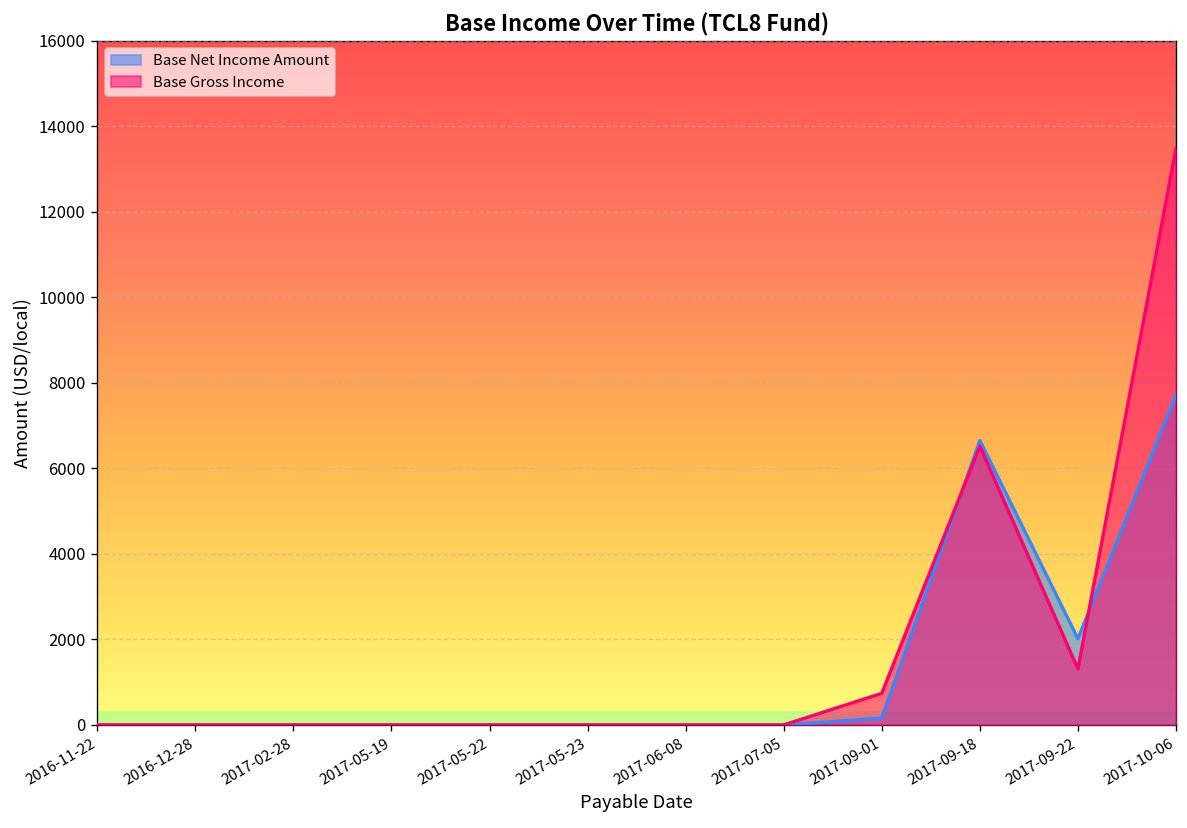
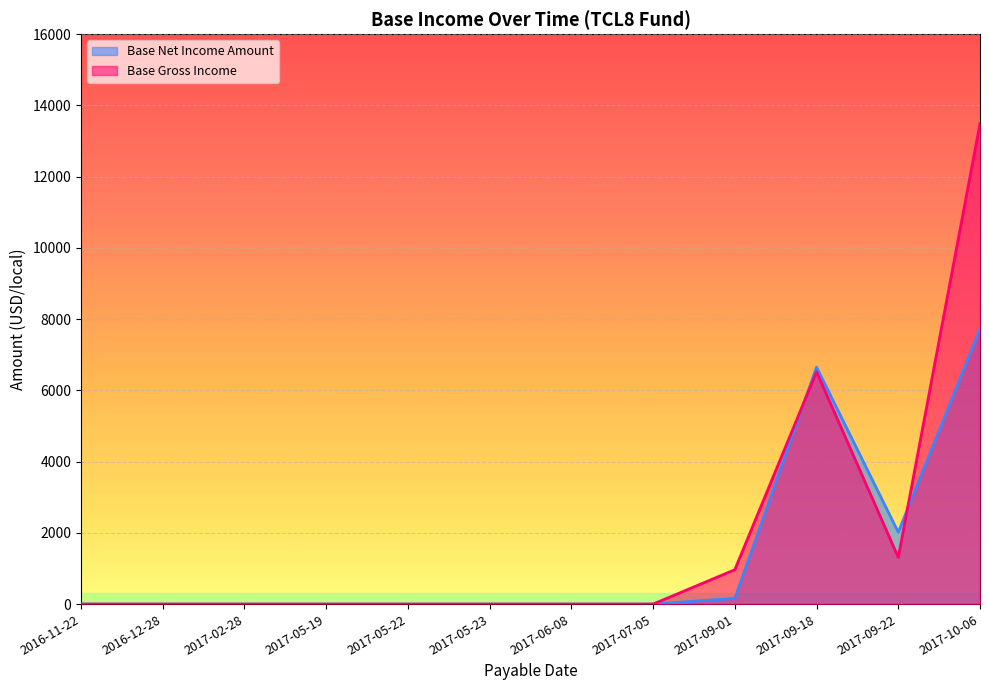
Base Gross Income, 2017-09-01: 700 -> 1000
